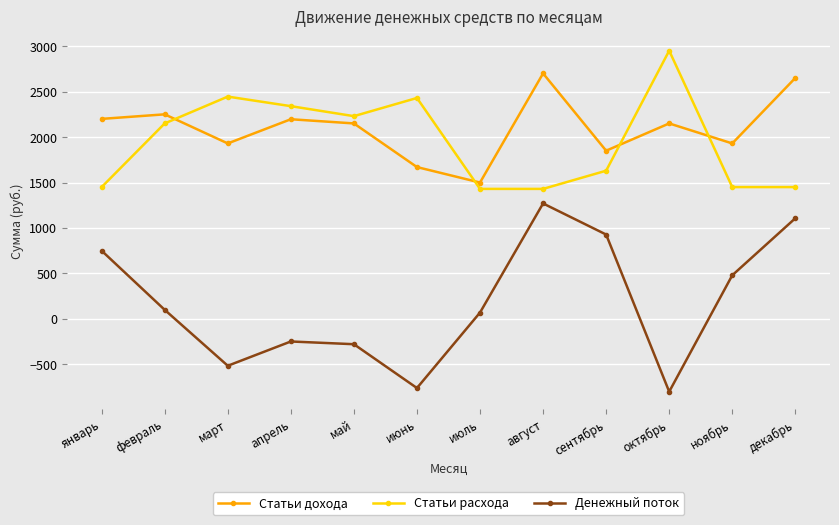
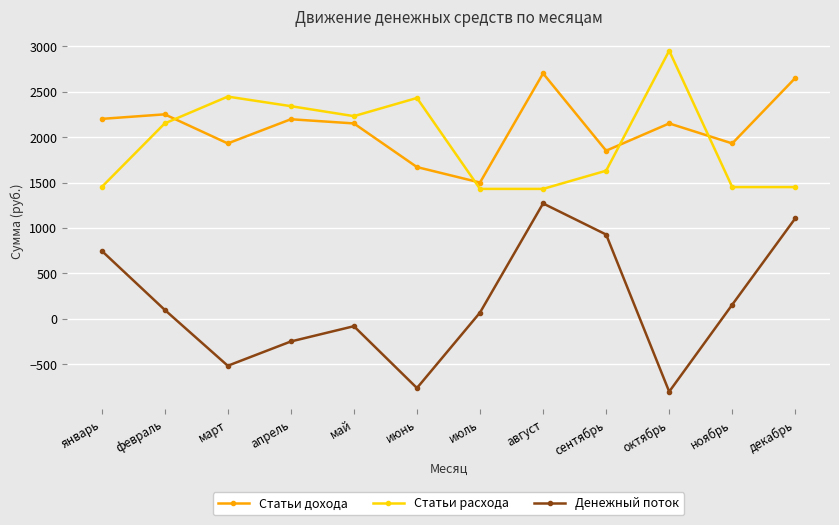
Денежный поток, май: -300 -> -100
Денежный поток, ноябрь: 500 -> 200
